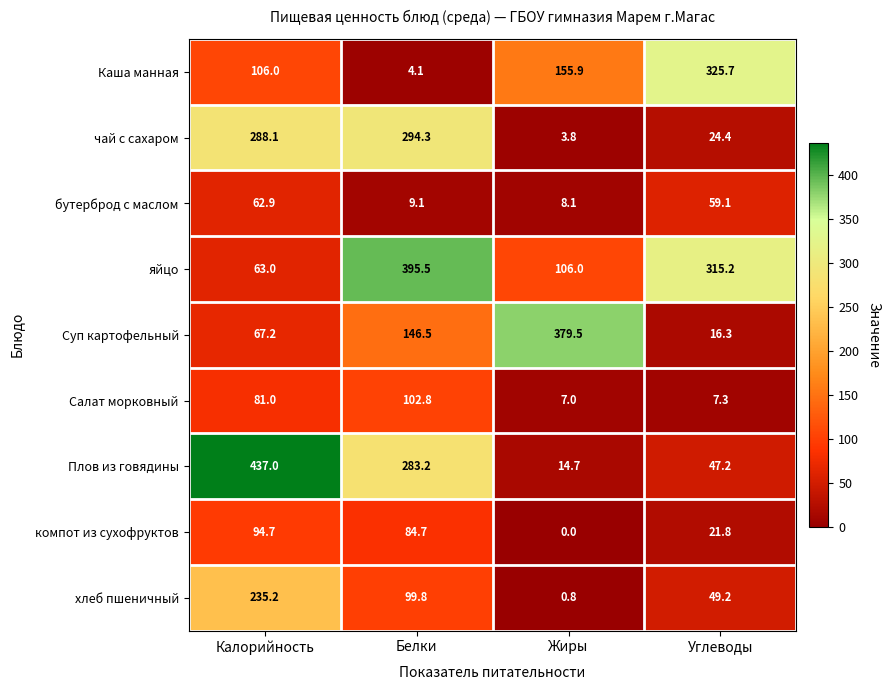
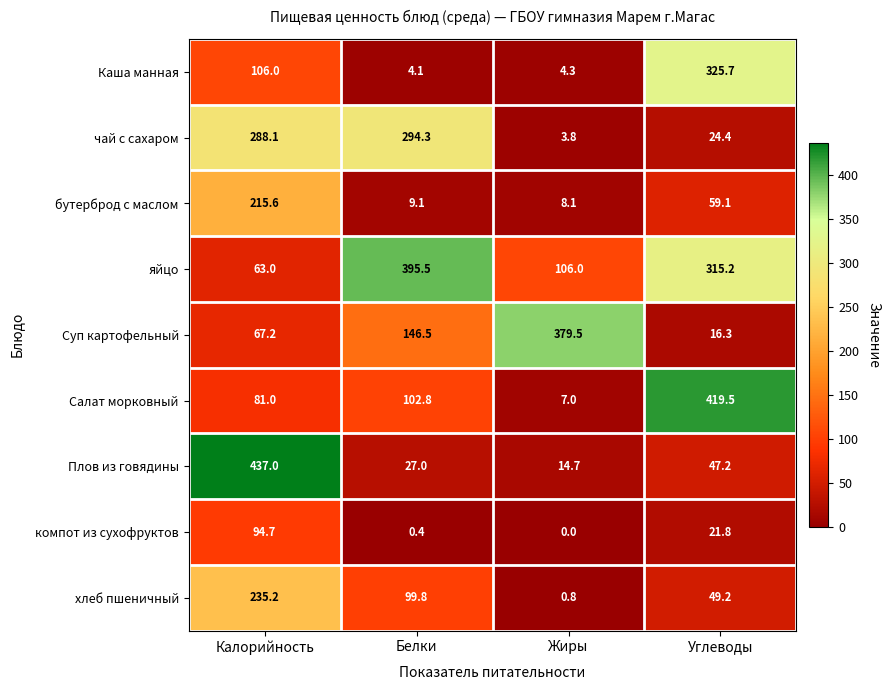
Каша манная, Жиры: 155.9 -> 4.3
бутерброд с маслом, Калорийность: 62.9 -> 215.6
Салат морковный, Углеводы: 7.3 -> 419.5
Плов из говядины, Белки: 283.2 -> 27.0
компот из сухофруктов, Белки: 84.7 -> 0.4
